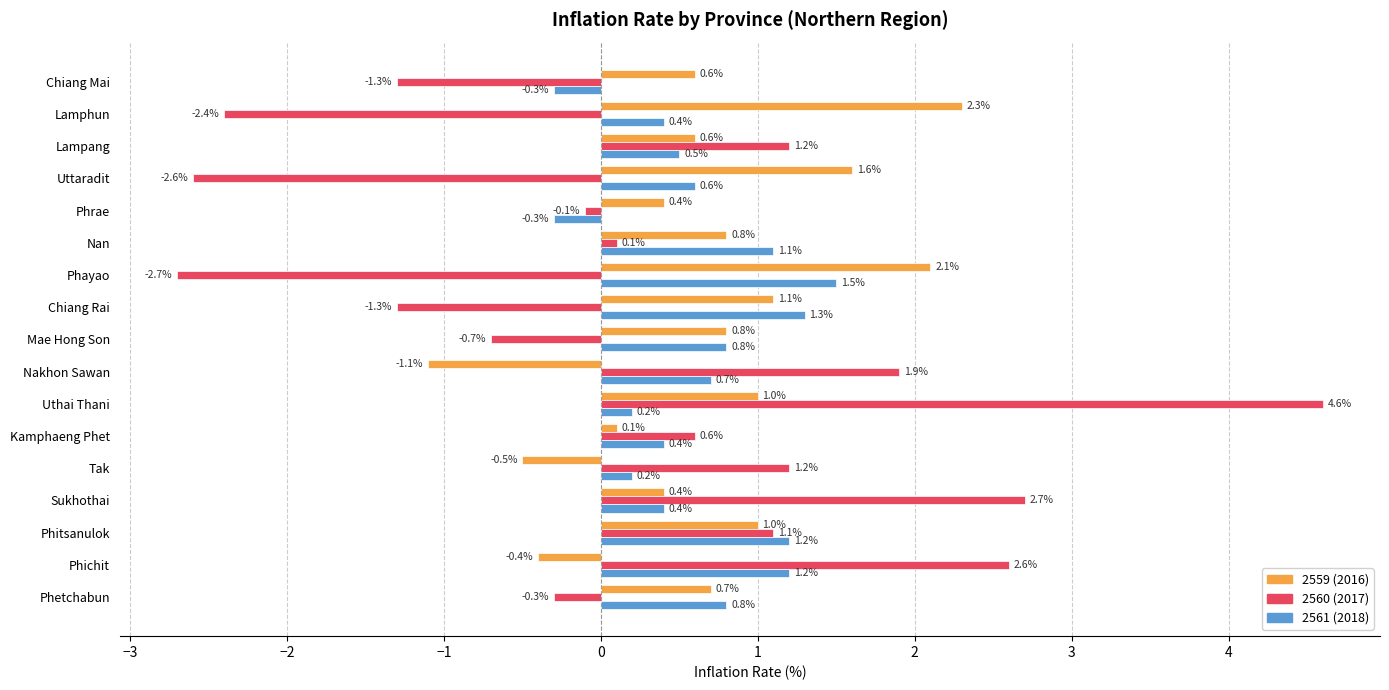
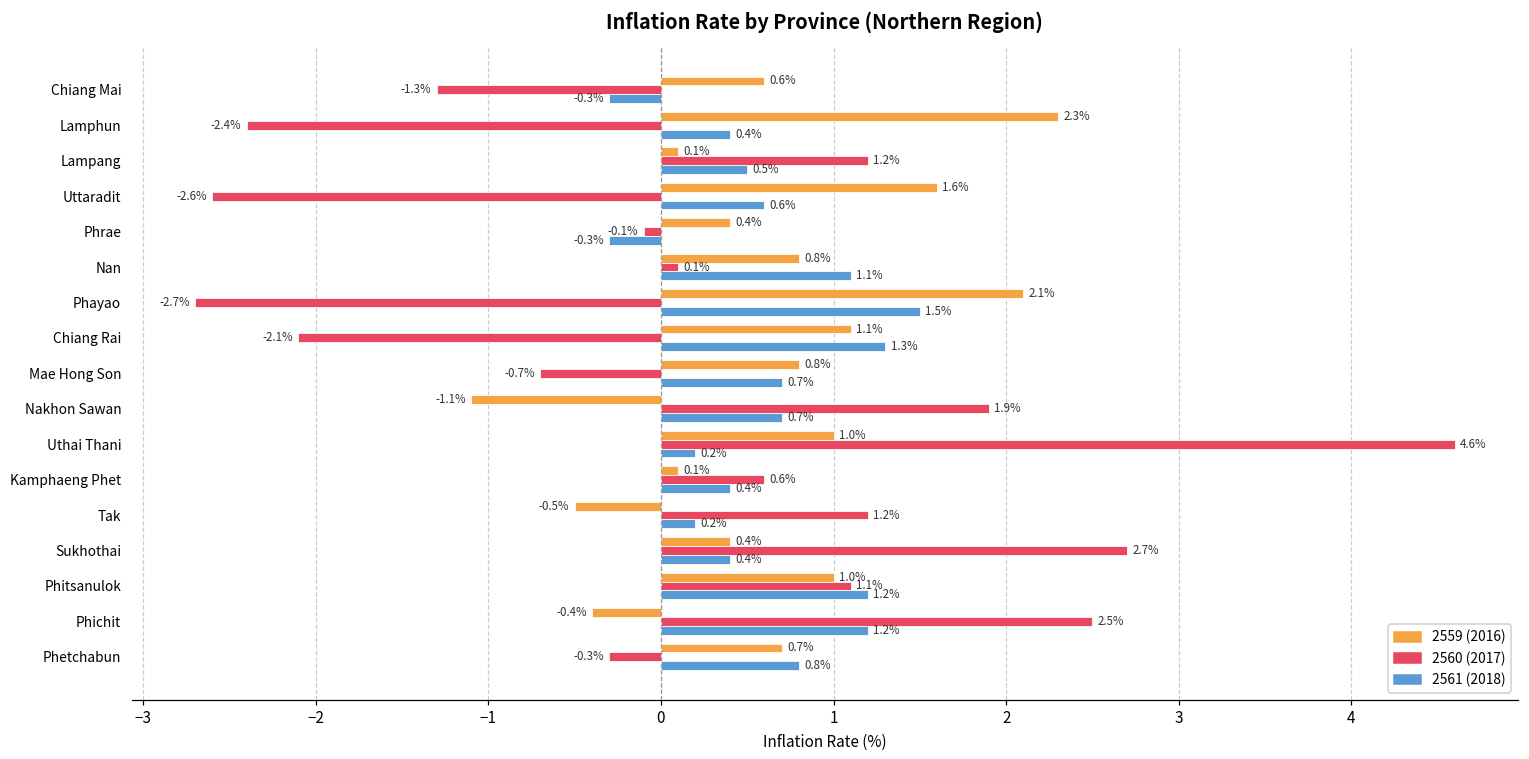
2559 (2016), Lampang: 0.6% -> 0.1%
2560 (2017), Chiang Rai: -1.3% -> -2.1%
2561 (2018), Mae Hong Son: 0.8% -> 0.7%
2560 (2017), Phichit: 2.6% -> 2.5%
